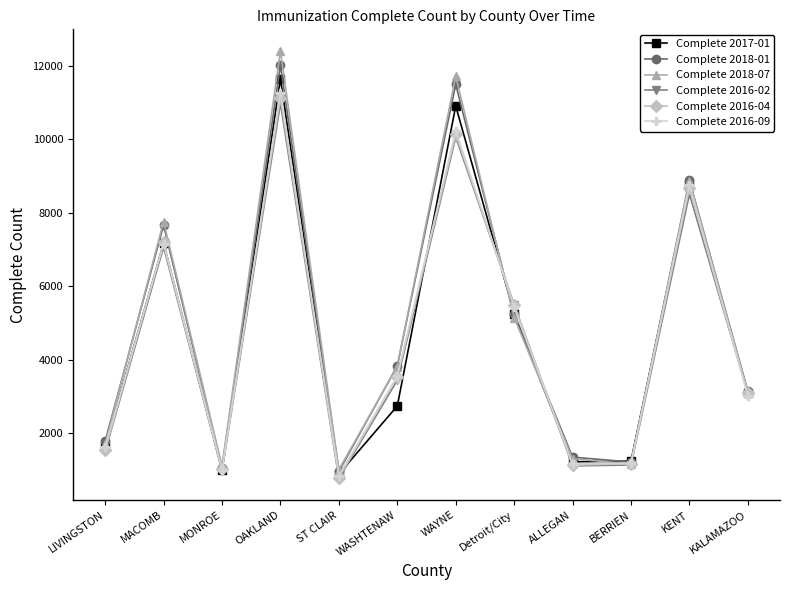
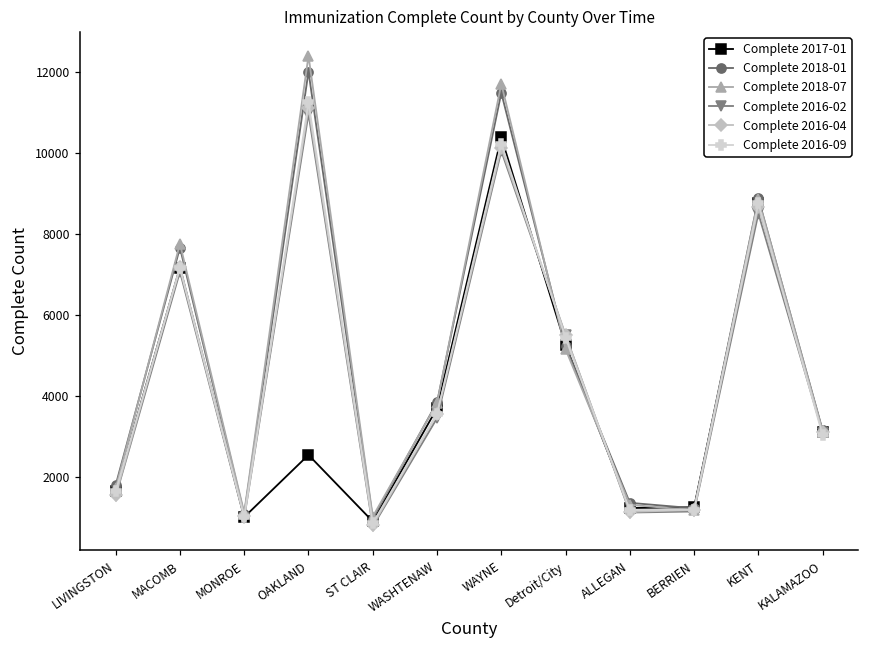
Complete 2017-01, OAKLAND: 11600 -> 2500
Complete 2017-01, WASHTENAW: 2700 -> 3700
Complete 2017-01, WAYNE: 10900 -> 10400
